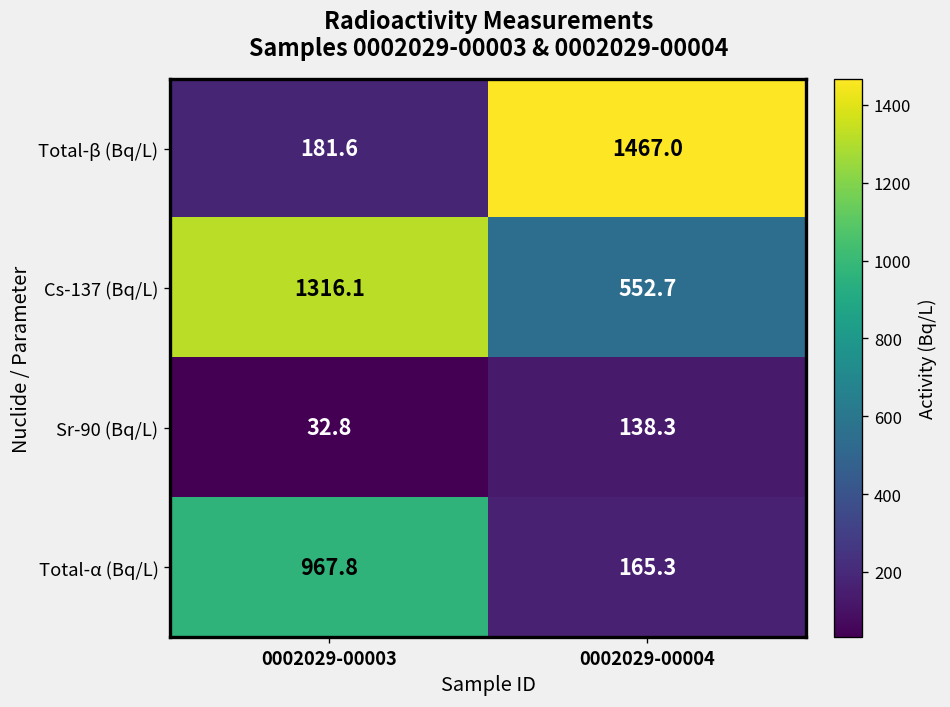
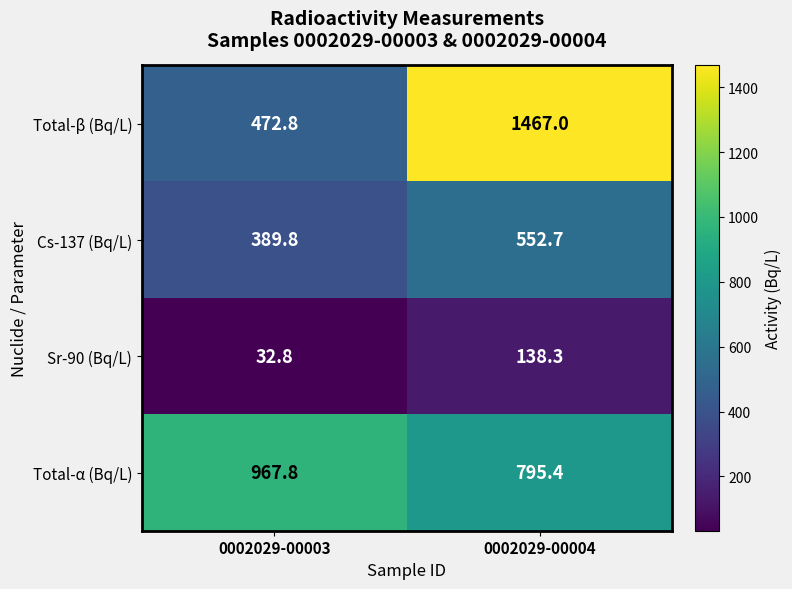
Total-β (Bq/L), 0002029-00003: 181.6 -> 472.8
Cs-137 (Bq/L), 0002029-00003: 1316.1 -> 389.8
Total-α (Bq/L), 0002029-00004: 165.3 -> 795.4
